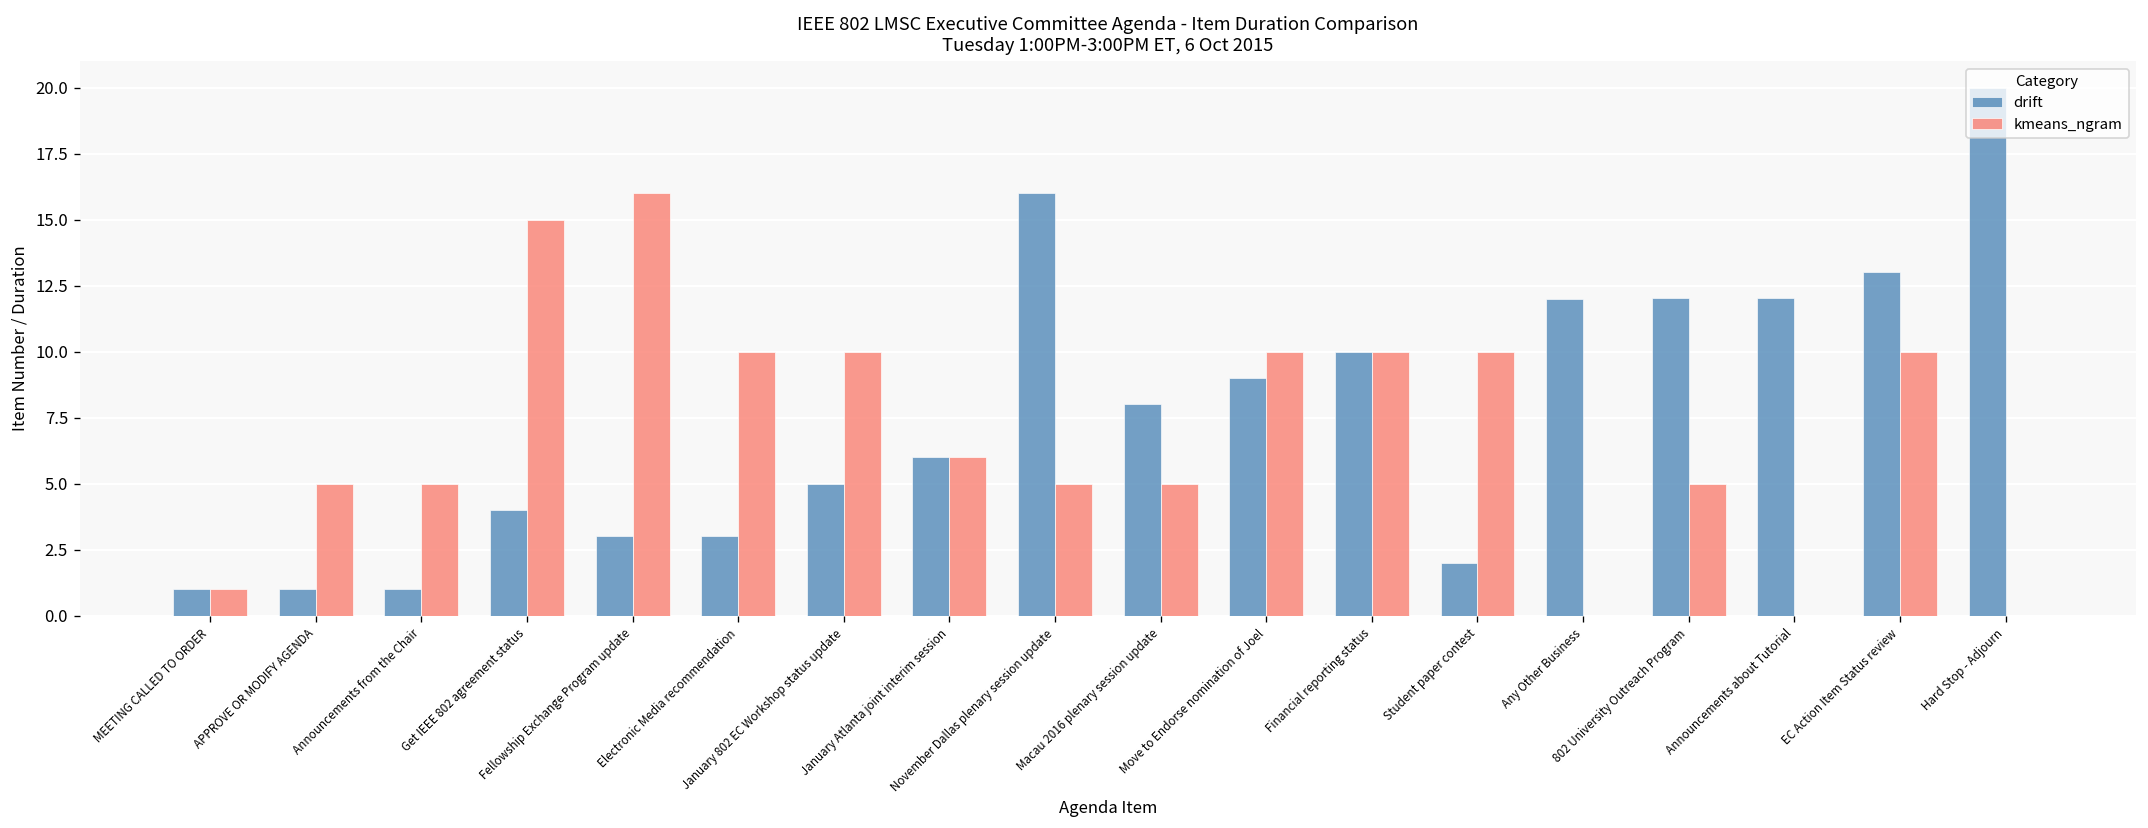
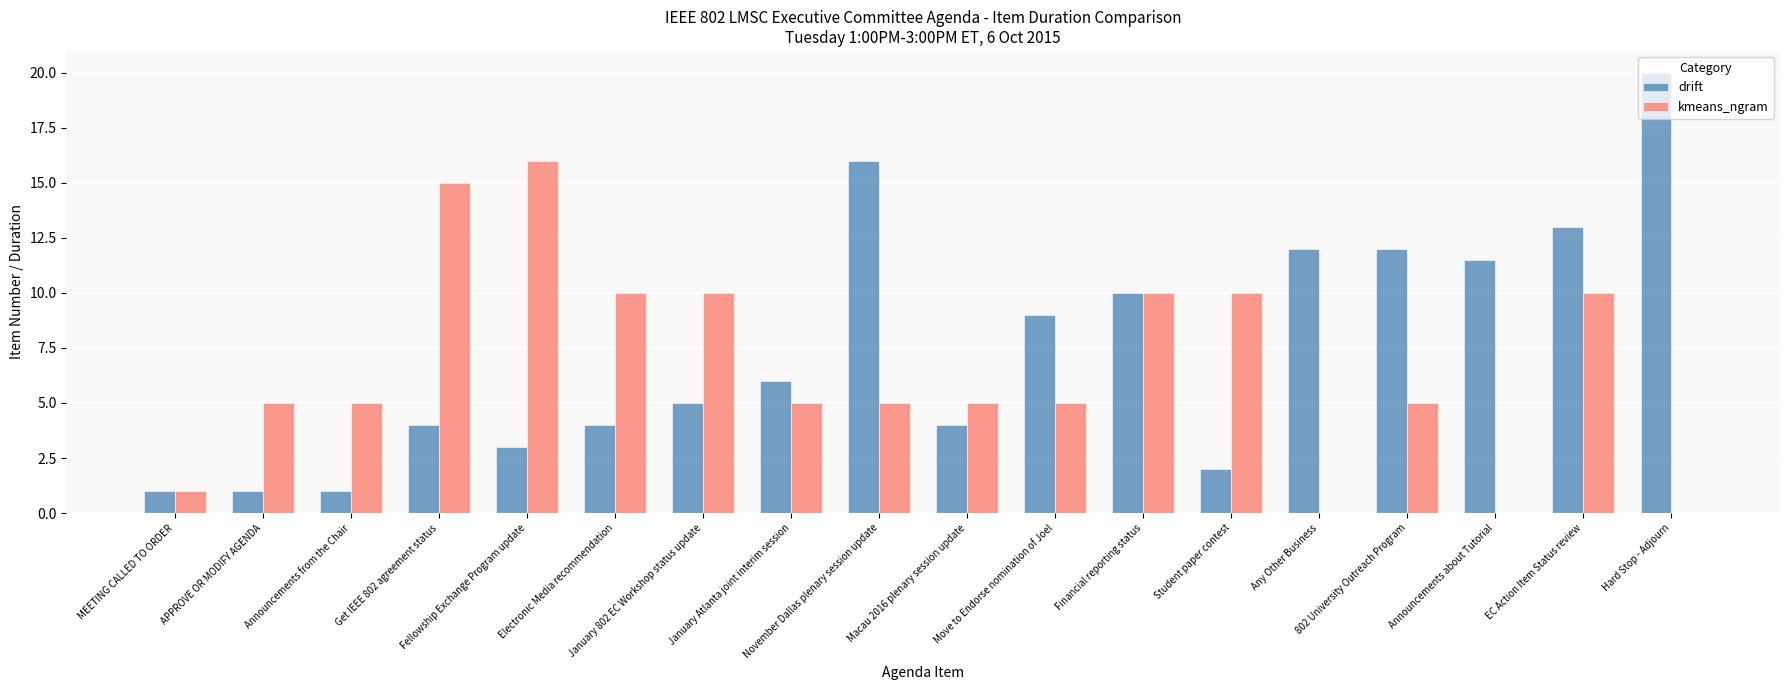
drift, Electronic Media recommendation: 3 -> 4
kmeans_ngram, January Atlanta joint interim session: 6 -> 5
drift, Macau 2016 plenary session update: 8 -> 4
kmeans_ngram, Move to Endorse nomination of Joel: 10 -> 5
drift, Announcements about Tutorial: 12.0 -> 11.5
